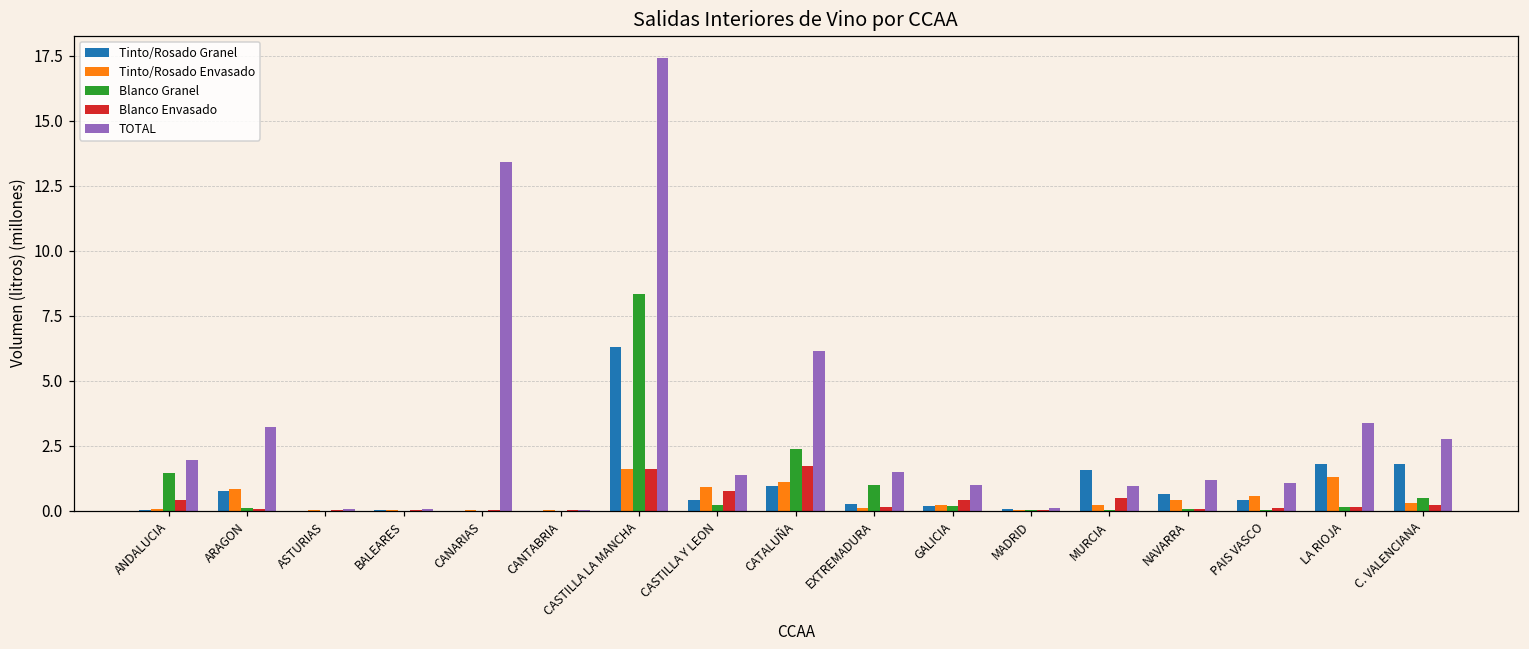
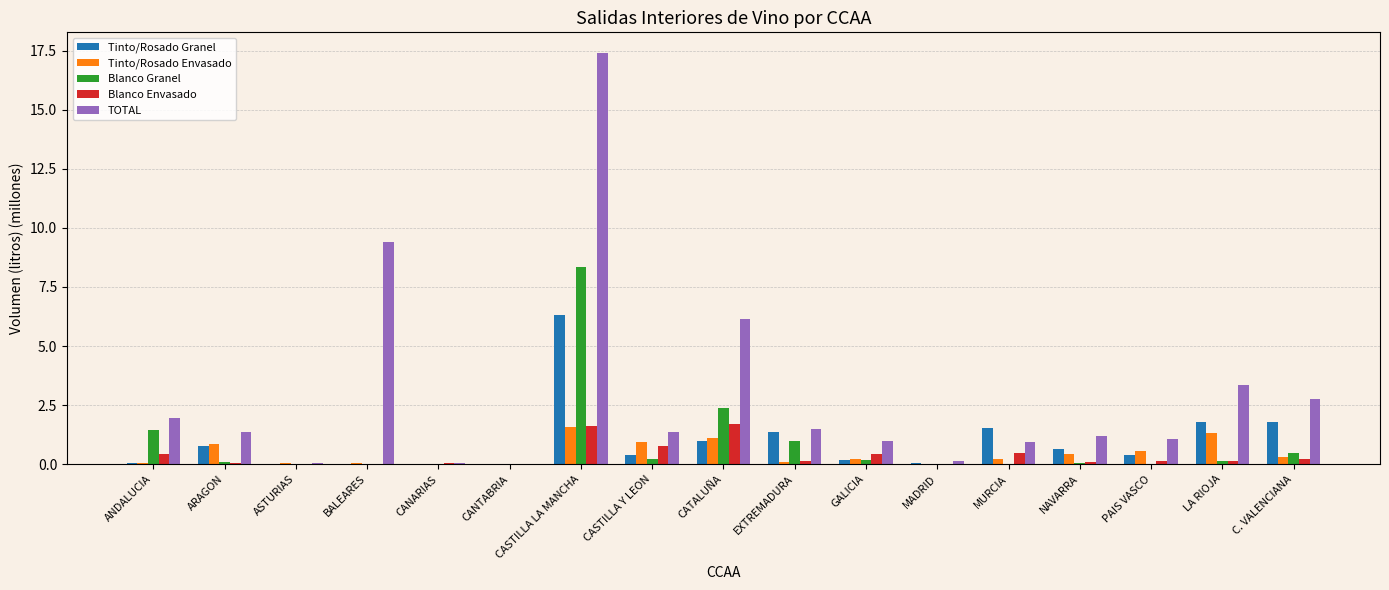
TOTAL, ARAGON: 3.2 -> 1.4
TOTAL, BALEARES: 0.1 -> 9.4
TOTAL, CANARIAS: 13.4 -> 0.1
Tinto/Rosado Granel, EXTREMADURA: 0.3 -> 1.4
